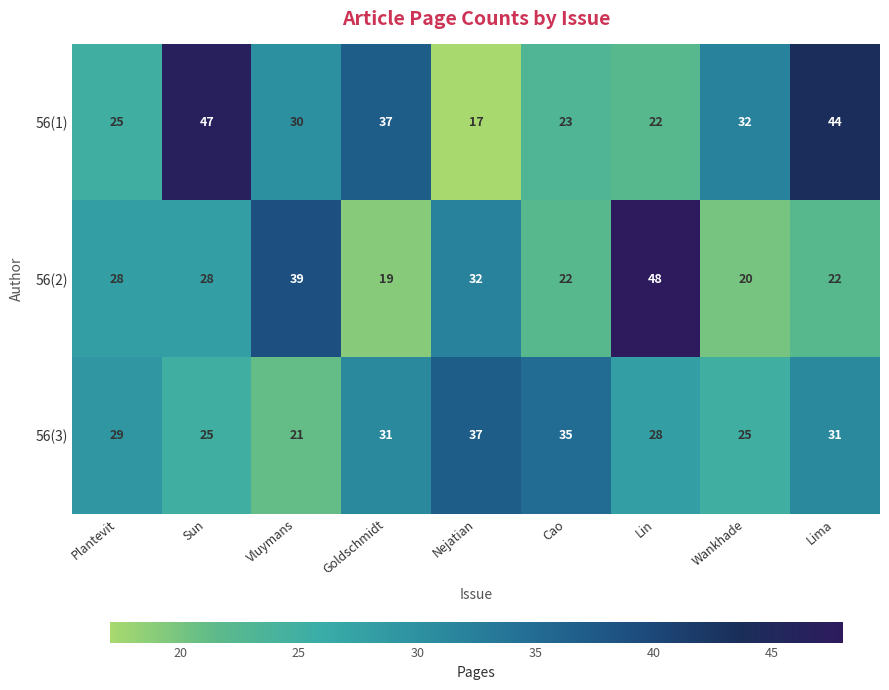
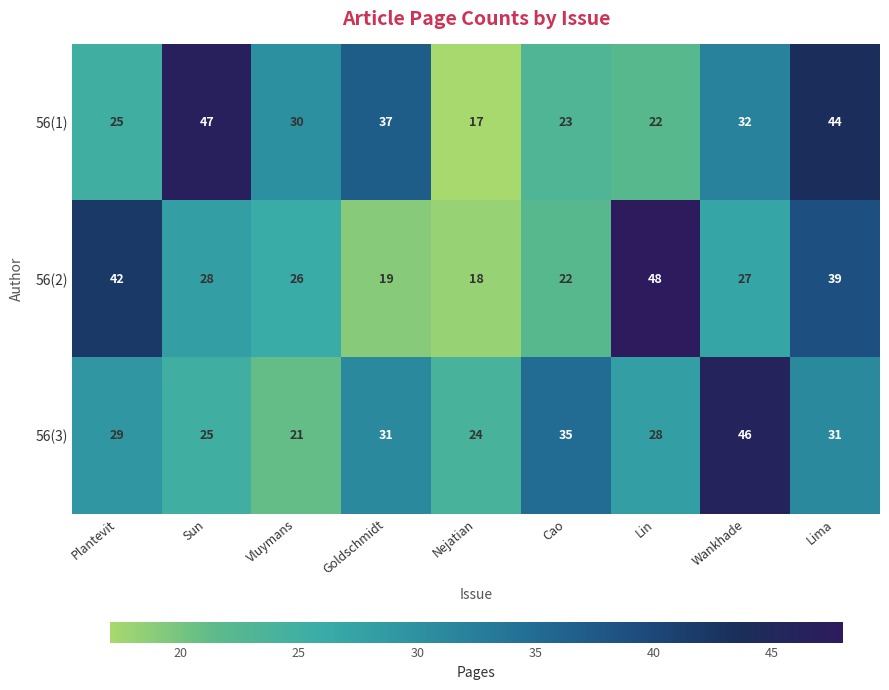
56(2), Plantevit: 28 -> 42
56(2), Vluymans: 39 -> 26
56(2), Nejatian: 32 -> 18
56(2), Wankhade: 20 -> 27
56(2), Lima: 22 -> 39
56(3), Nejatian: 37 -> 24
56(3), Wankhade: 25 -> 46
